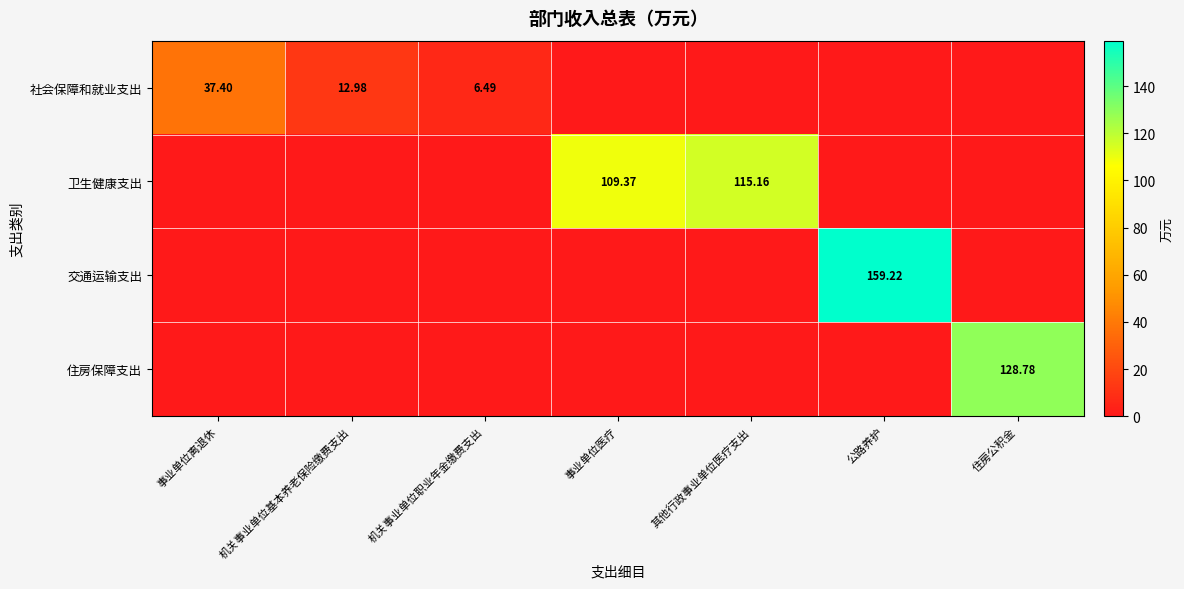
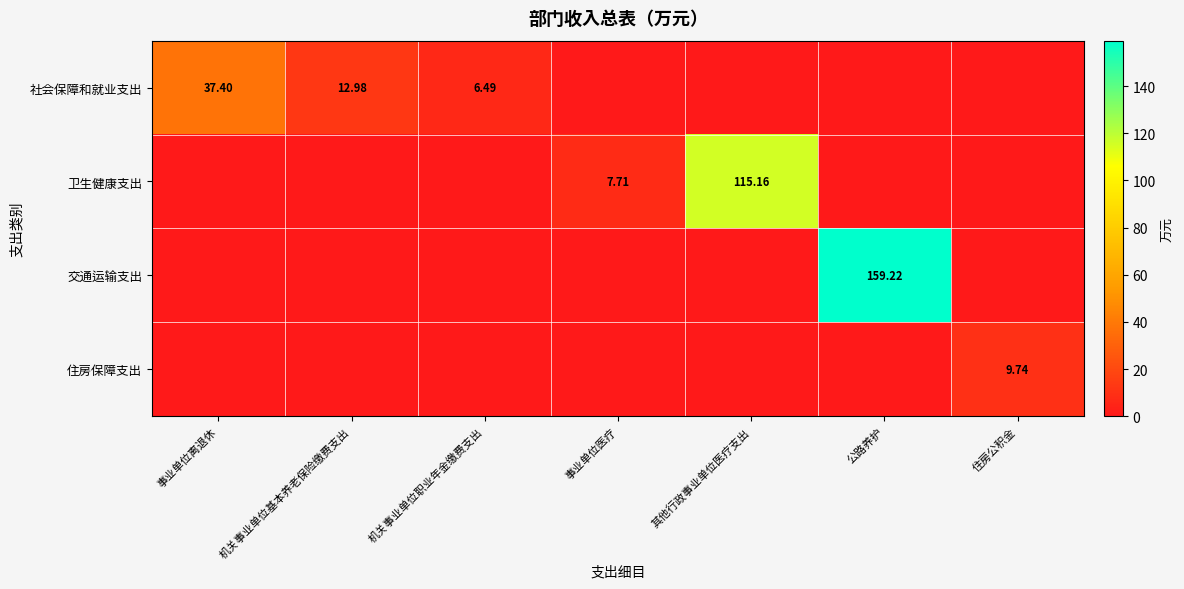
卫生健康支出, 事业单位医疗: 109.37 -> 7.71
住房保障支出, 住房公积金: 128.78 -> 9.74
